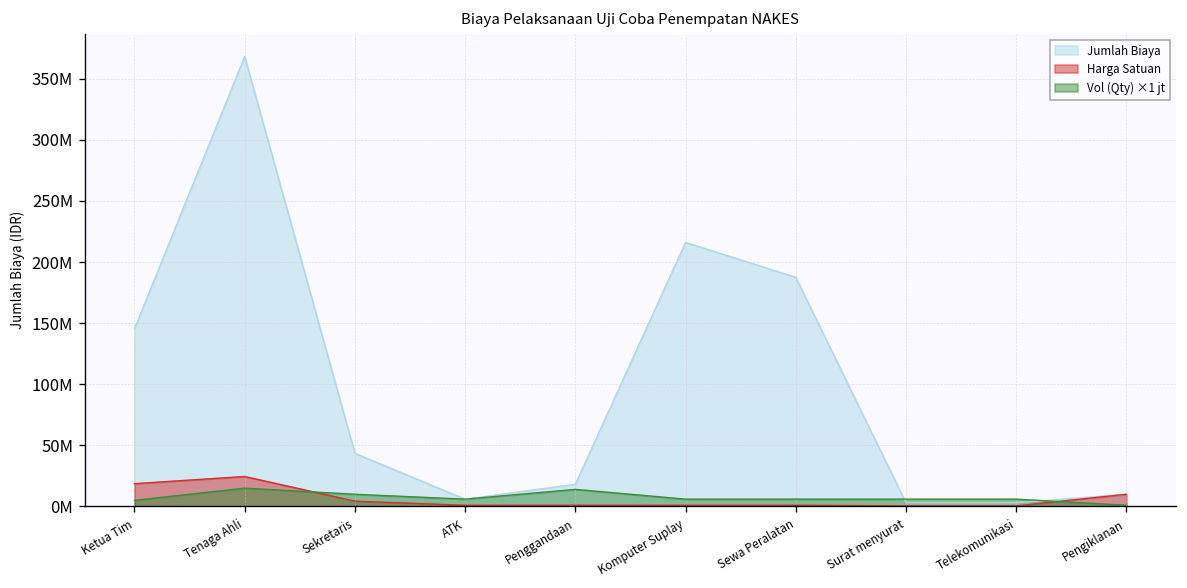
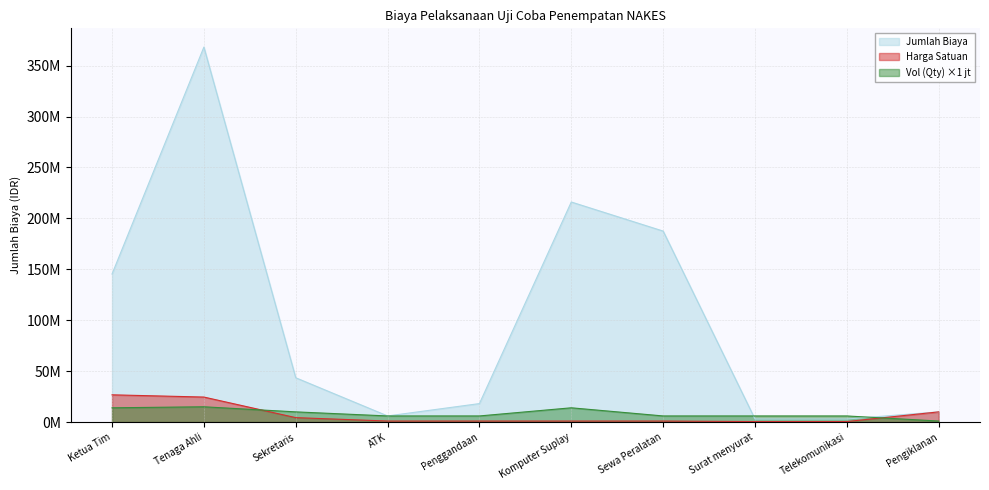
Harga Satuan, Ketua Tim: 19000000 -> 27000000
Vol (Qty) ×1 jt, Ketua Tim: 5000000 -> 14000000
Vol (Qty) ×1 jt, Penggandaan: 14000000 -> 6000000
Vol (Qty) ×1 jt, Komputer Suplay: 6000000 -> 14000000
